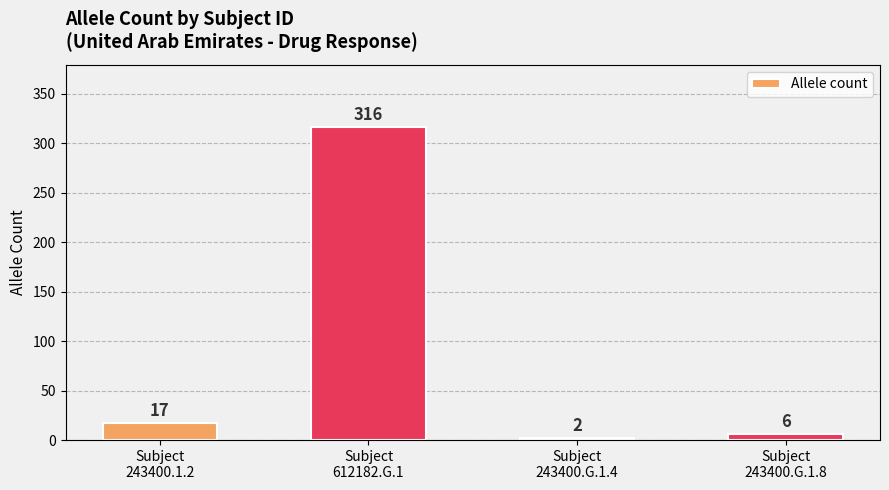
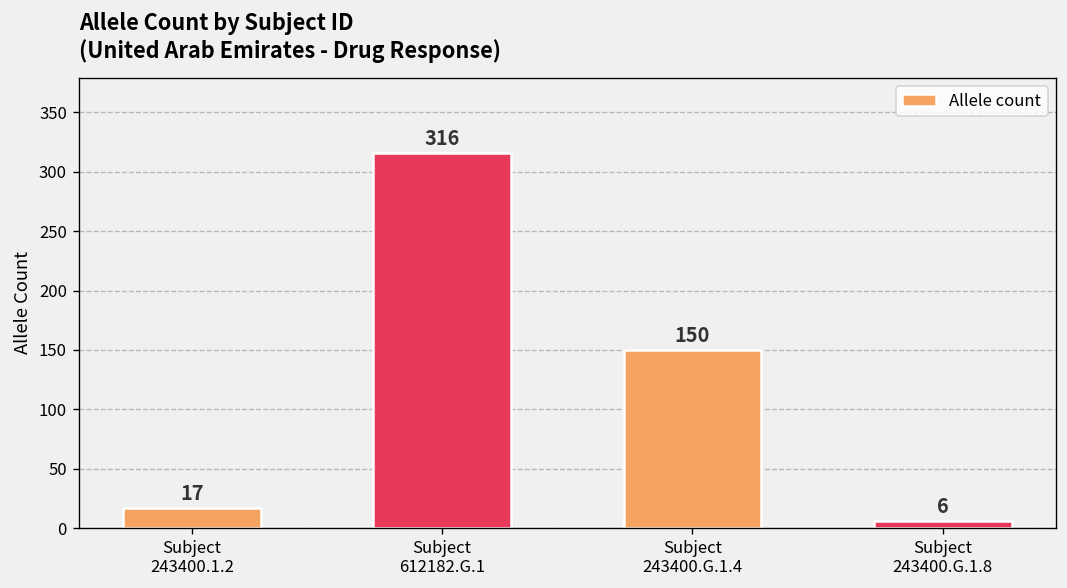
Subject 243400.G.1.4: 2 -> 150
